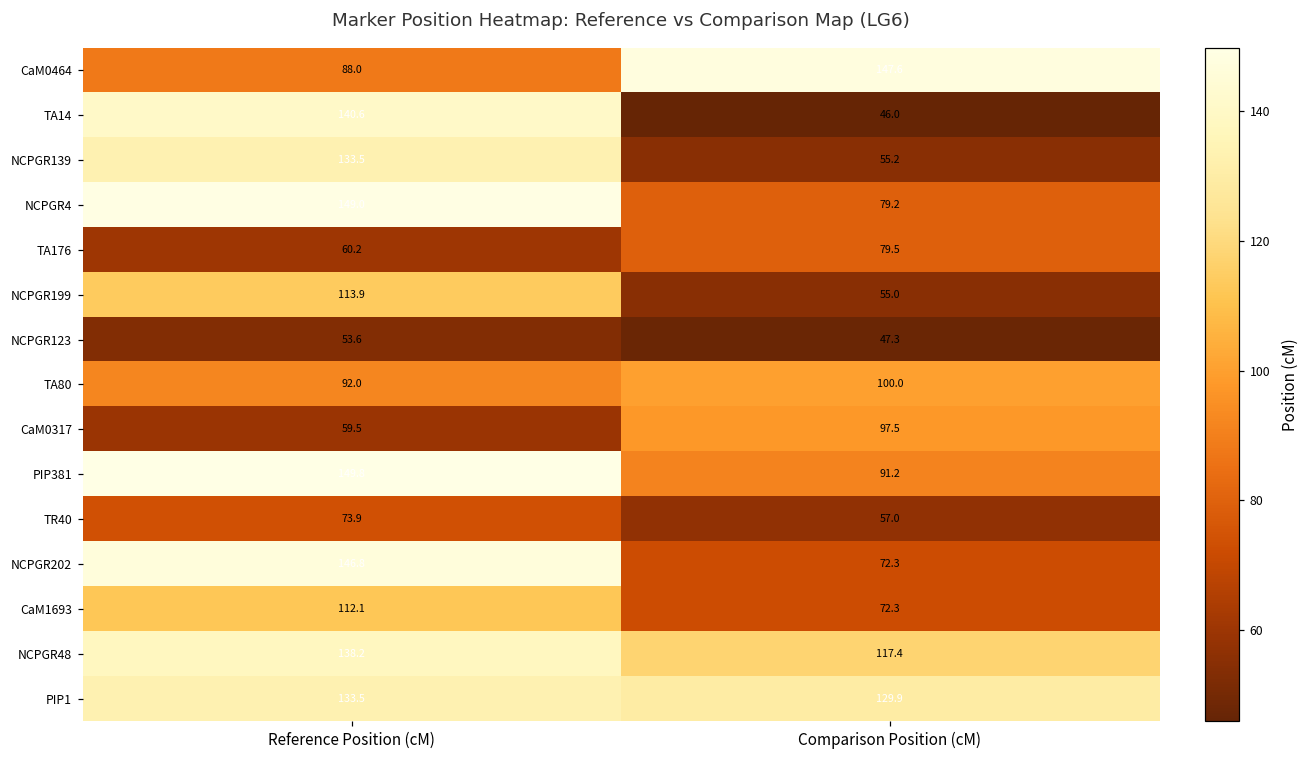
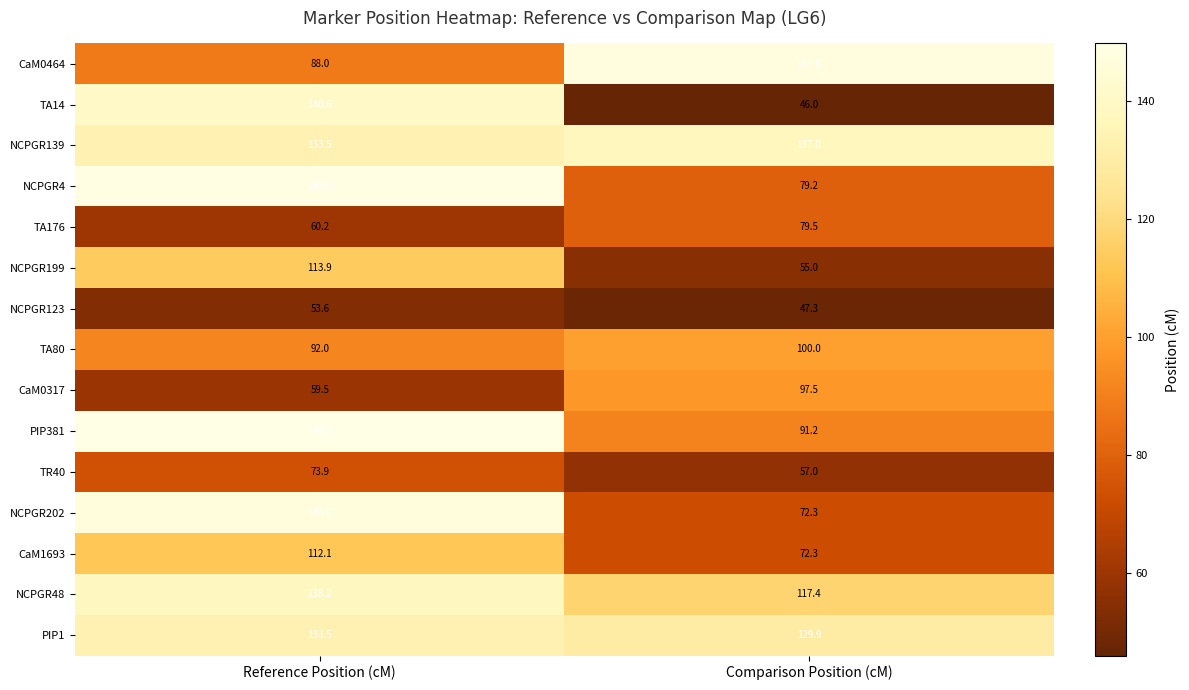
NCPGR139, Comparison Position (cM): 55.2 -> 137.0
